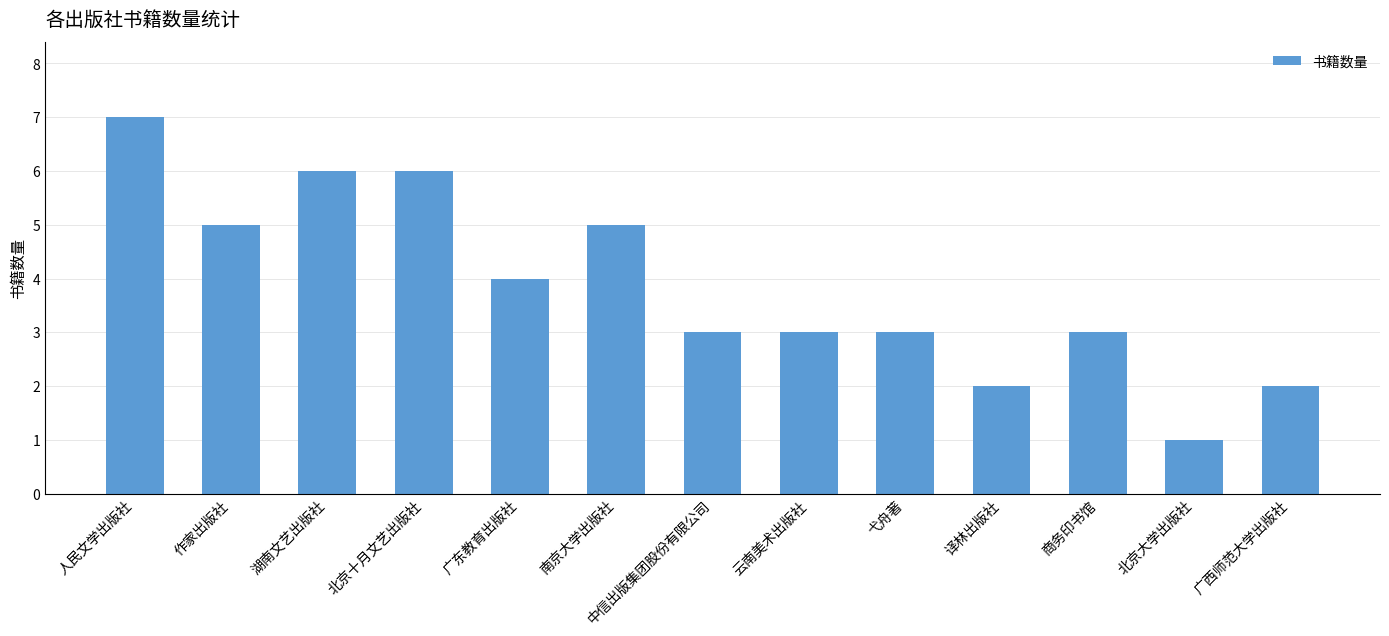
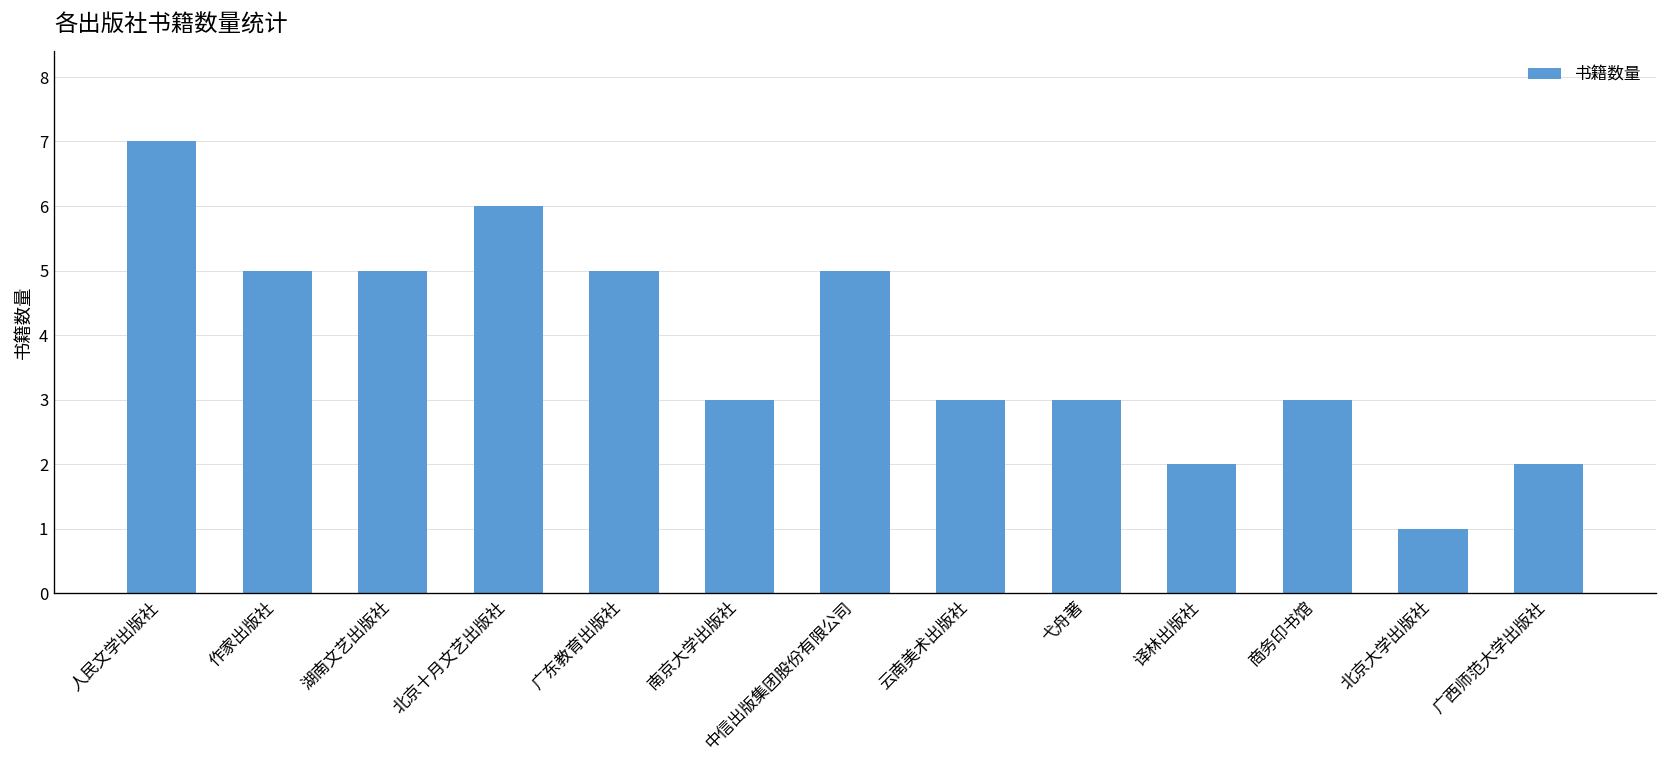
湖南文艺出版社: 6 -> 5
广东教育出版社: 4 -> 5
南京大学出版社: 5 -> 3
中信出版集团股份有限公司: 3 -> 5
